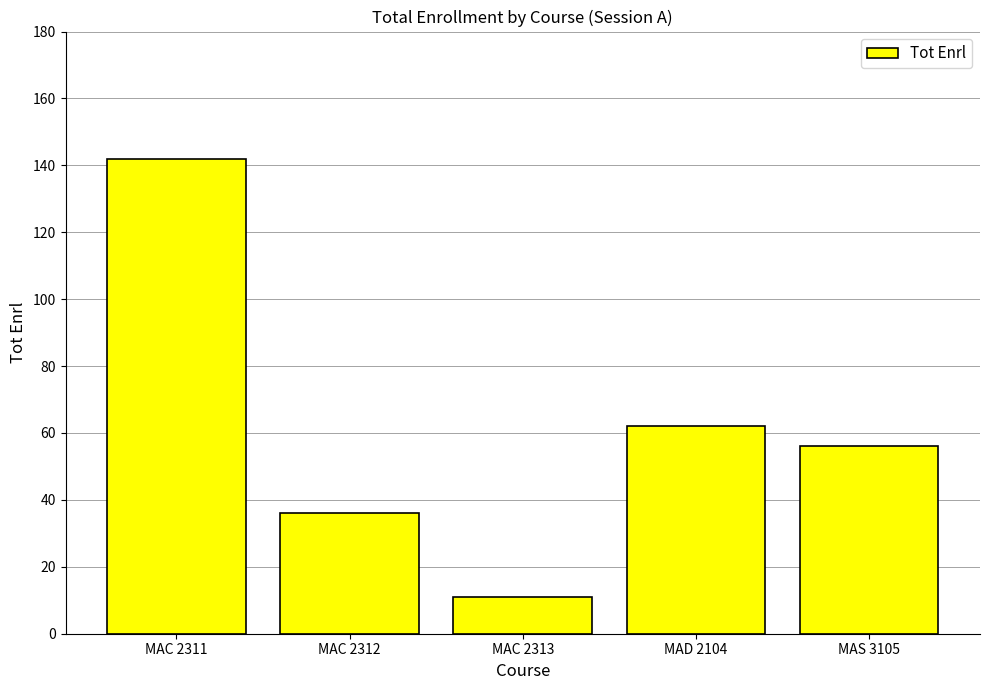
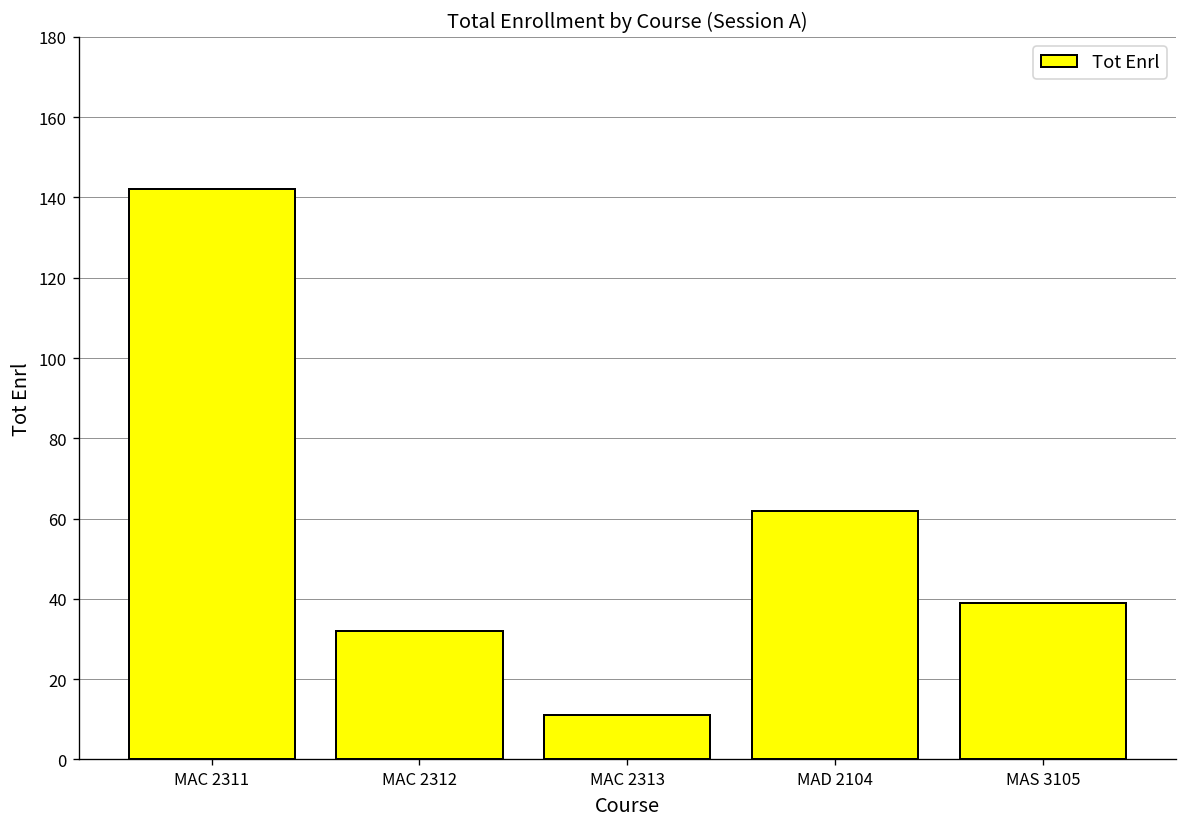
MAC 2312: 36 -> 32
MAS 3105: 56 -> 39
